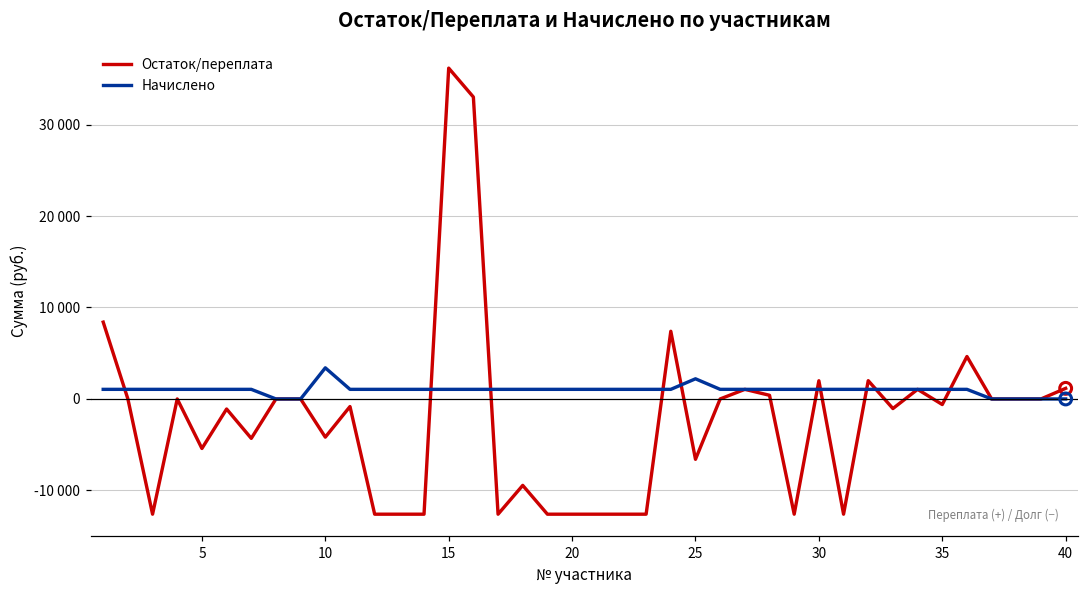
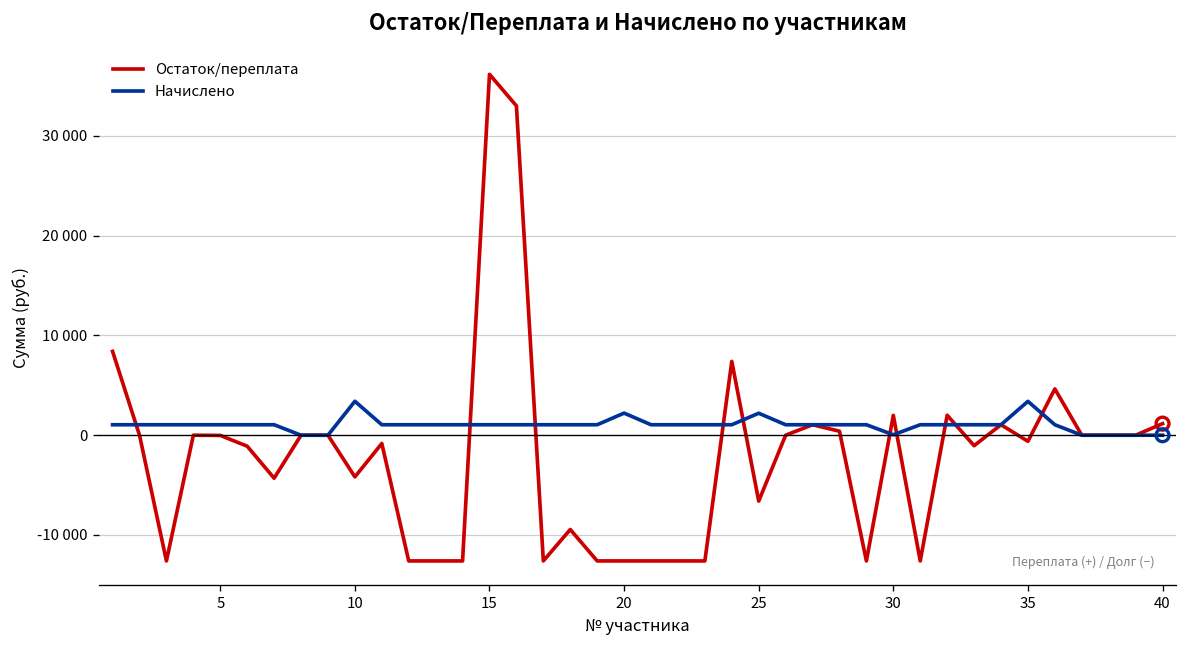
Остаток/переплата, 5: -5000 -> 0
Начислено, 20: 1000 -> 2000
Начислено, 30: 1000 -> 0
Начислено, 35: 1000 -> 3000
